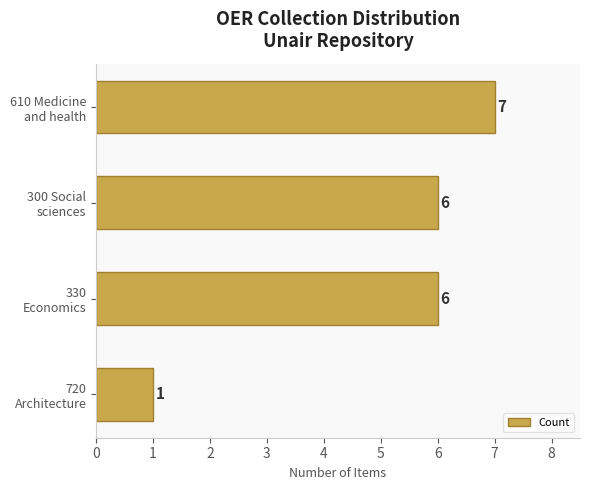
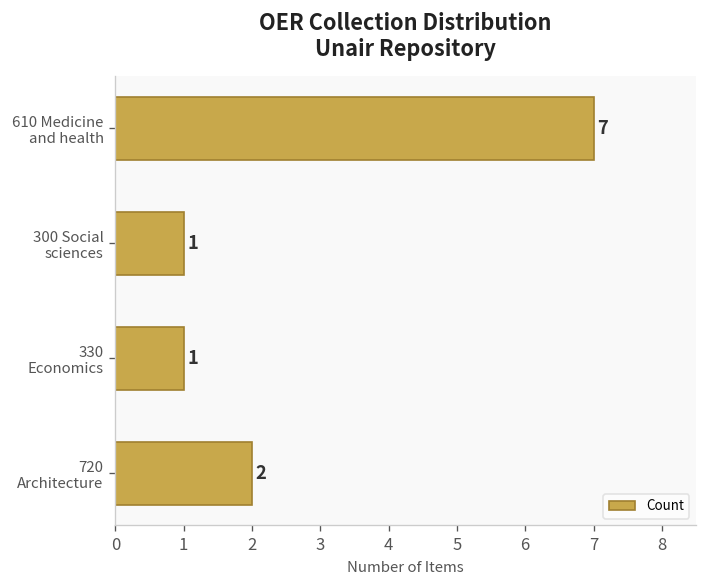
300 Social sciences: 6 -> 1
330 Economics: 6 -> 1
720 Architecture: 1 -> 2
